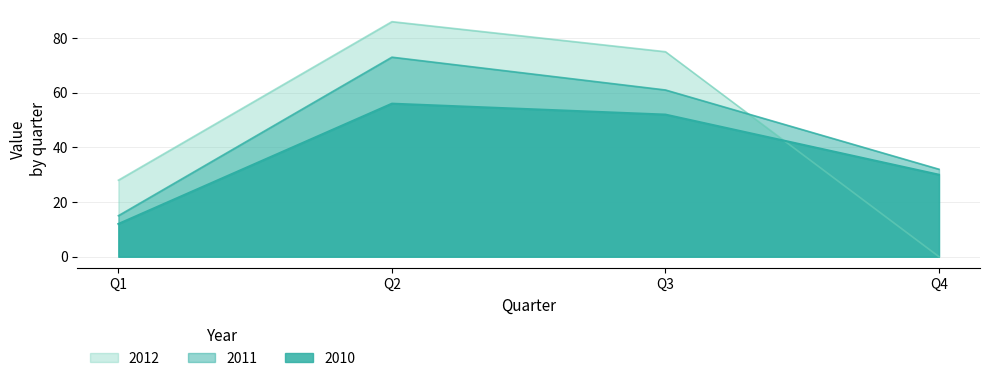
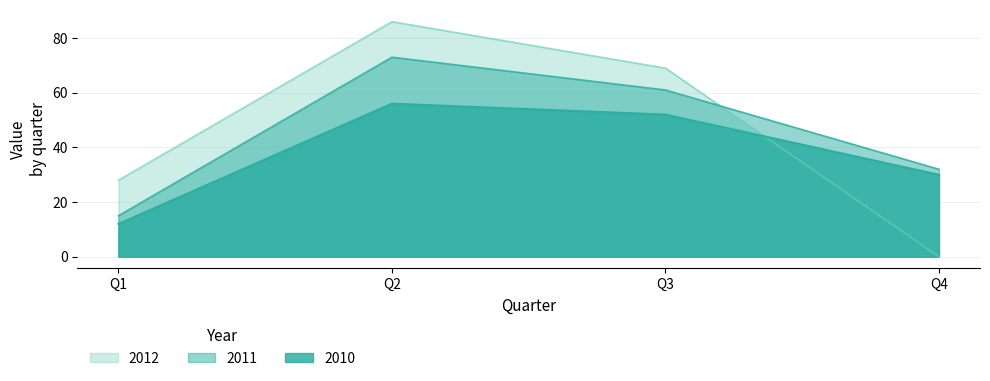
2012, Q3: 75 -> 69
